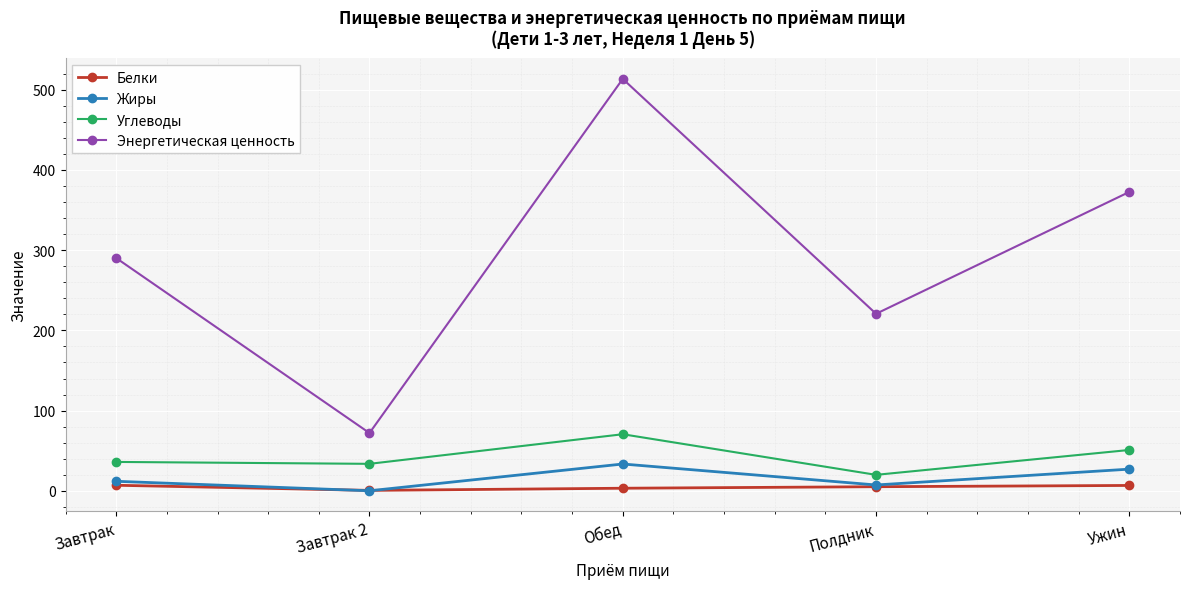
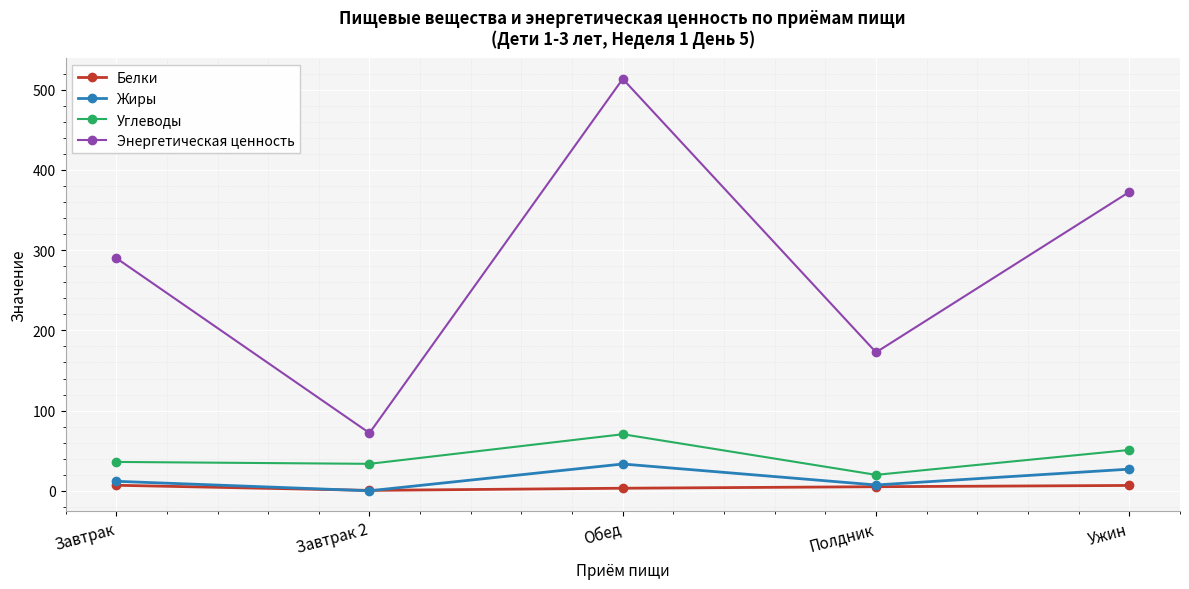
Энергетическая ценность, Полдник: 220 -> 170
